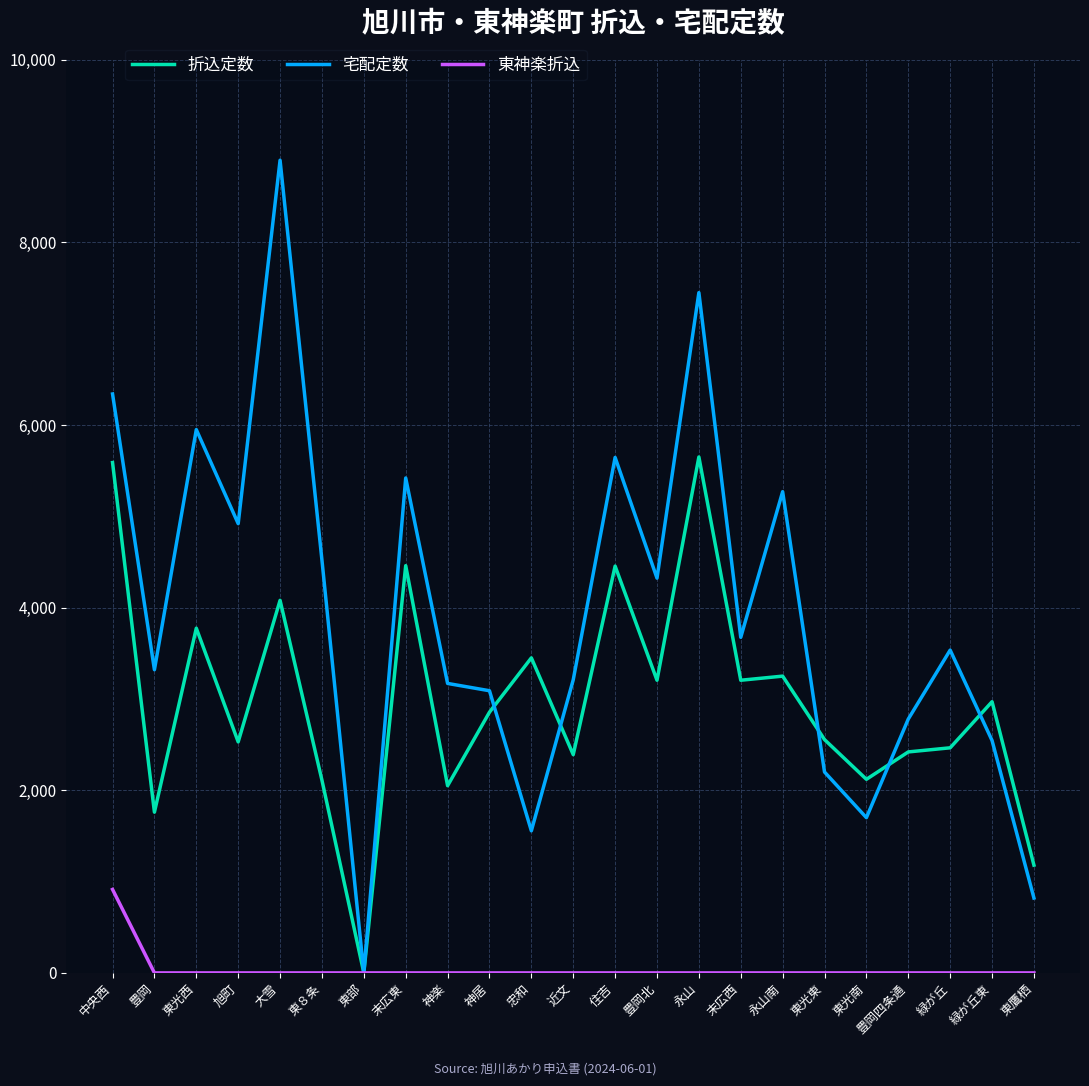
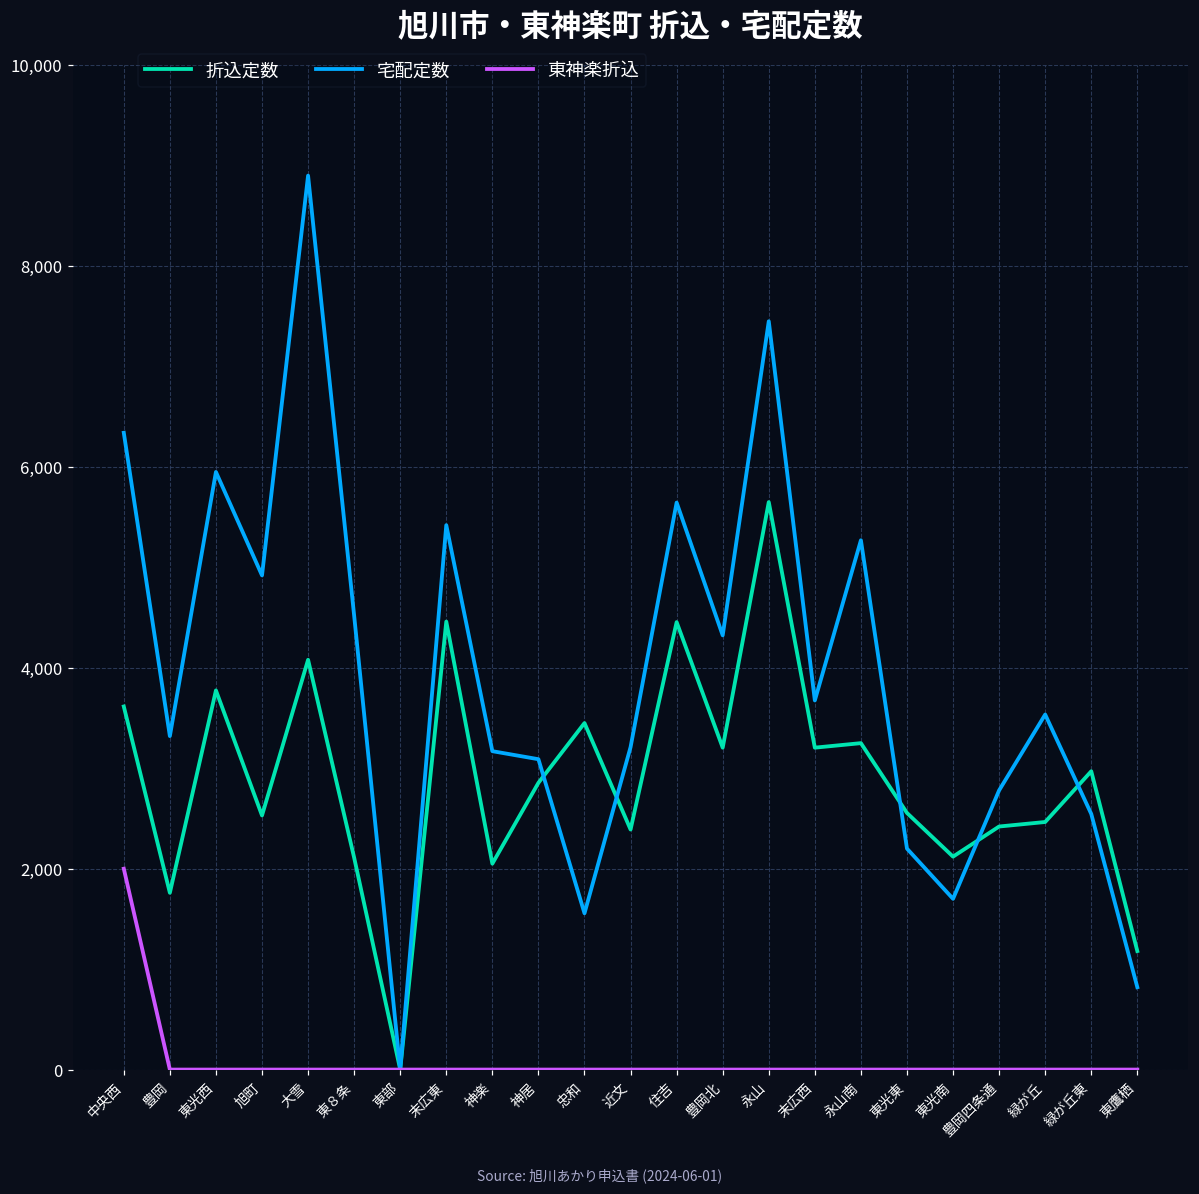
折込定数, 中央西: 5,600 -> 3,600
東神楽折込, 中央西: 900 -> 2,000
